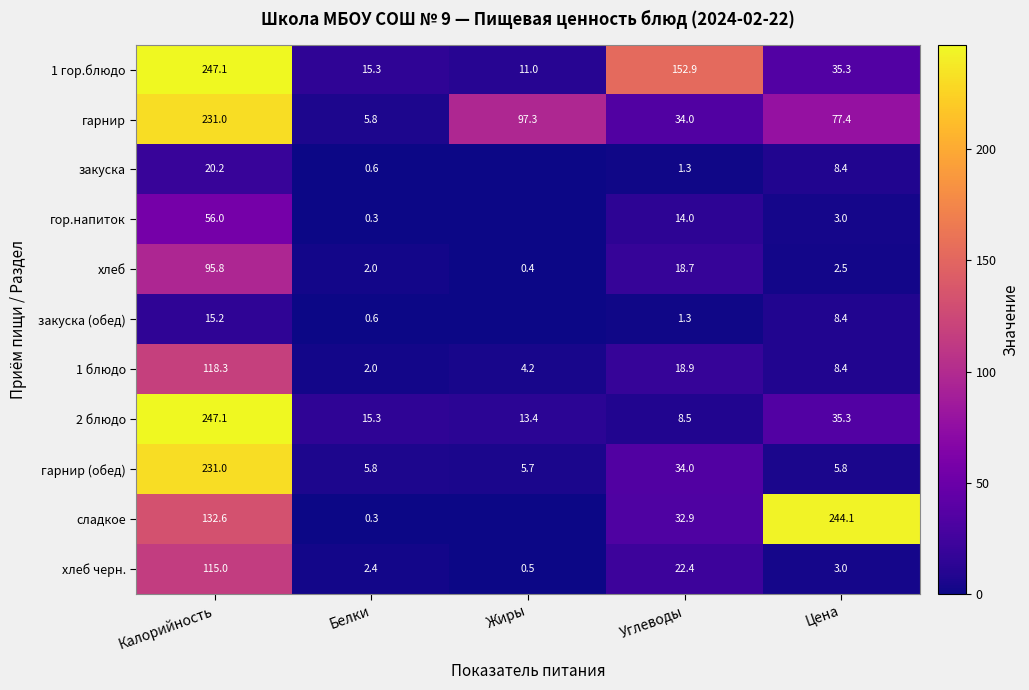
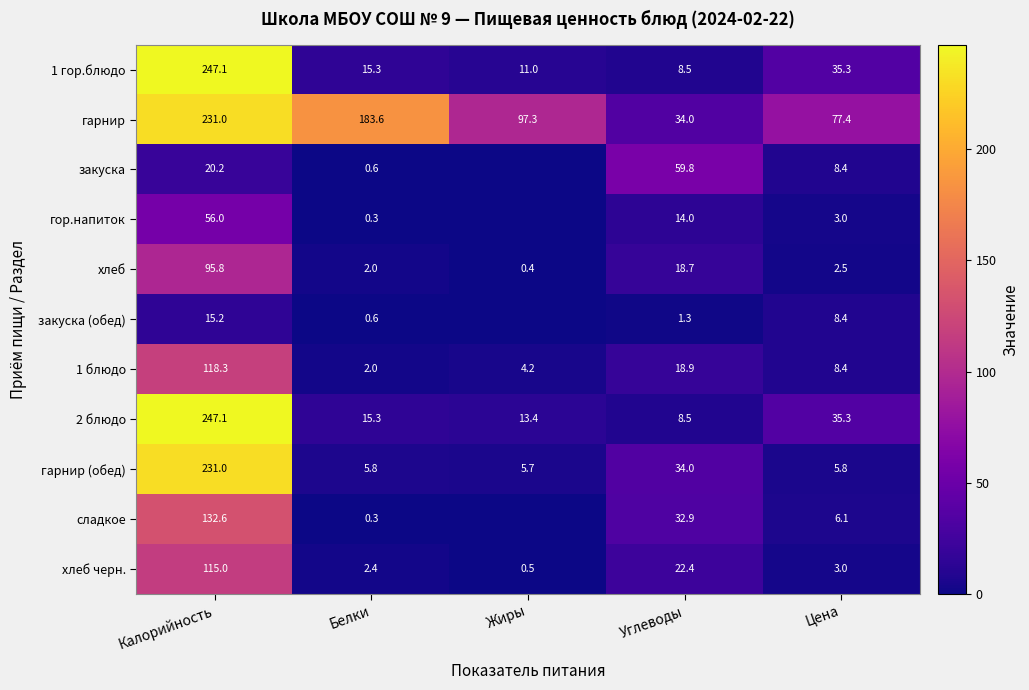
1 гор.блюдо, Углеводы: 152.9 -> 8.5
гарнир, Белки: 5.8 -> 183.6
закуска, Углеводы: 1.3 -> 59.8
сладкое, Цена: 244.1 -> 6.1
